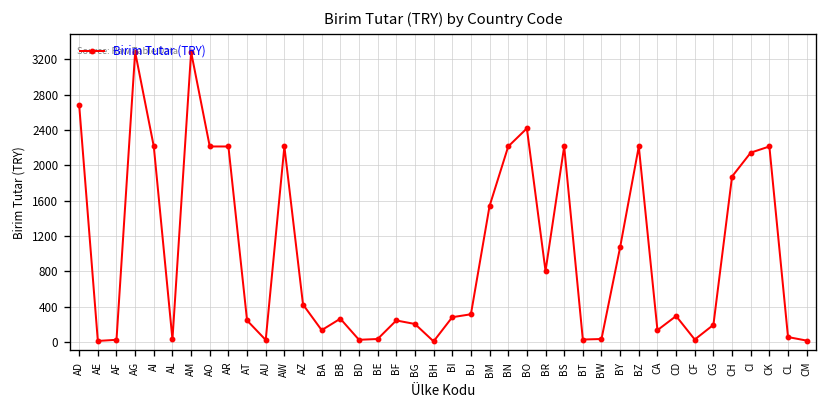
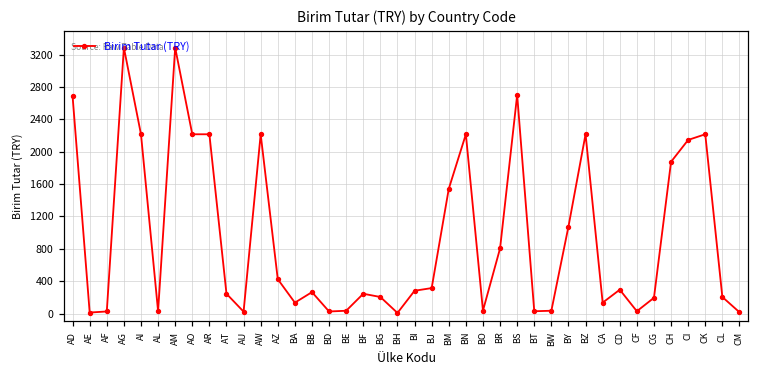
BO: 2400 -> 0
BS: 2200 -> 2700
CL: 100 -> 200
